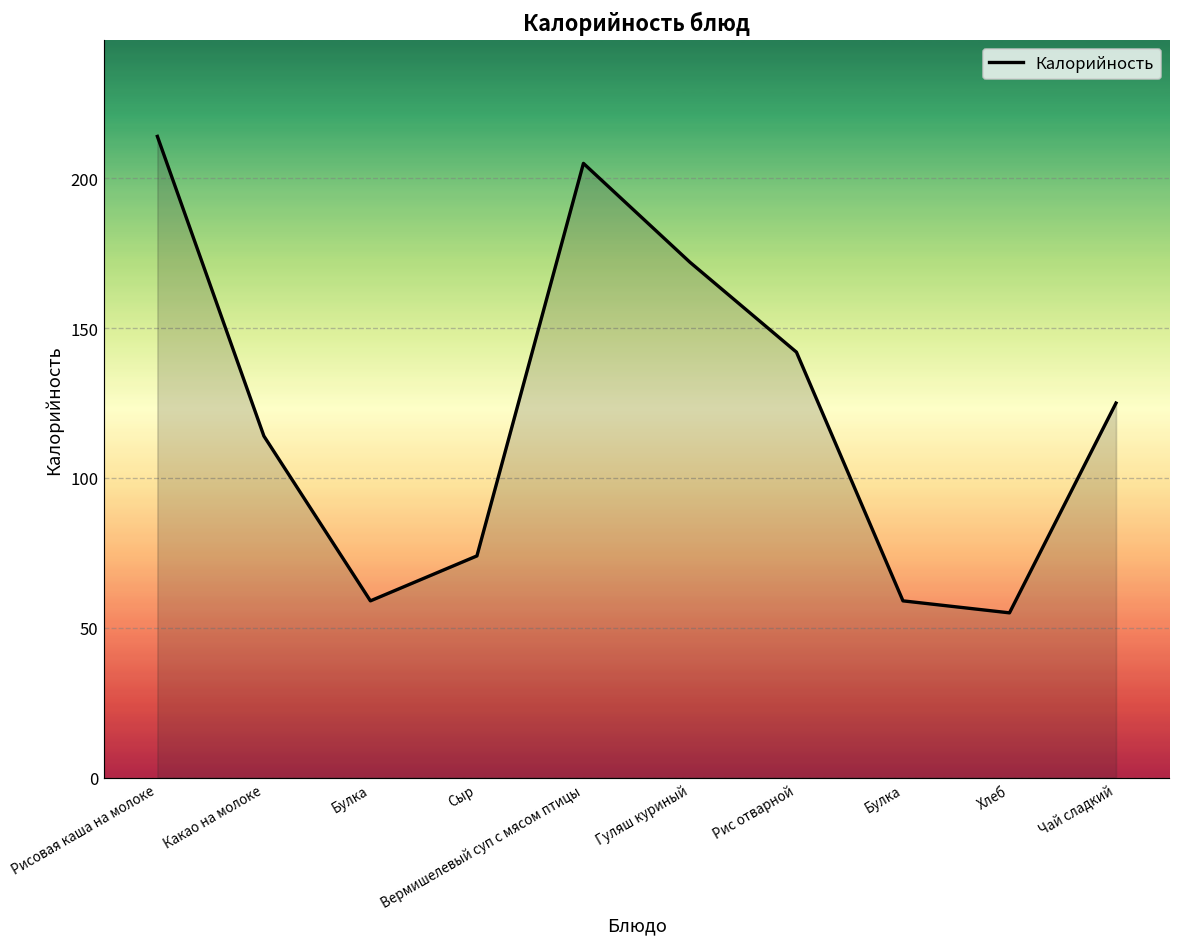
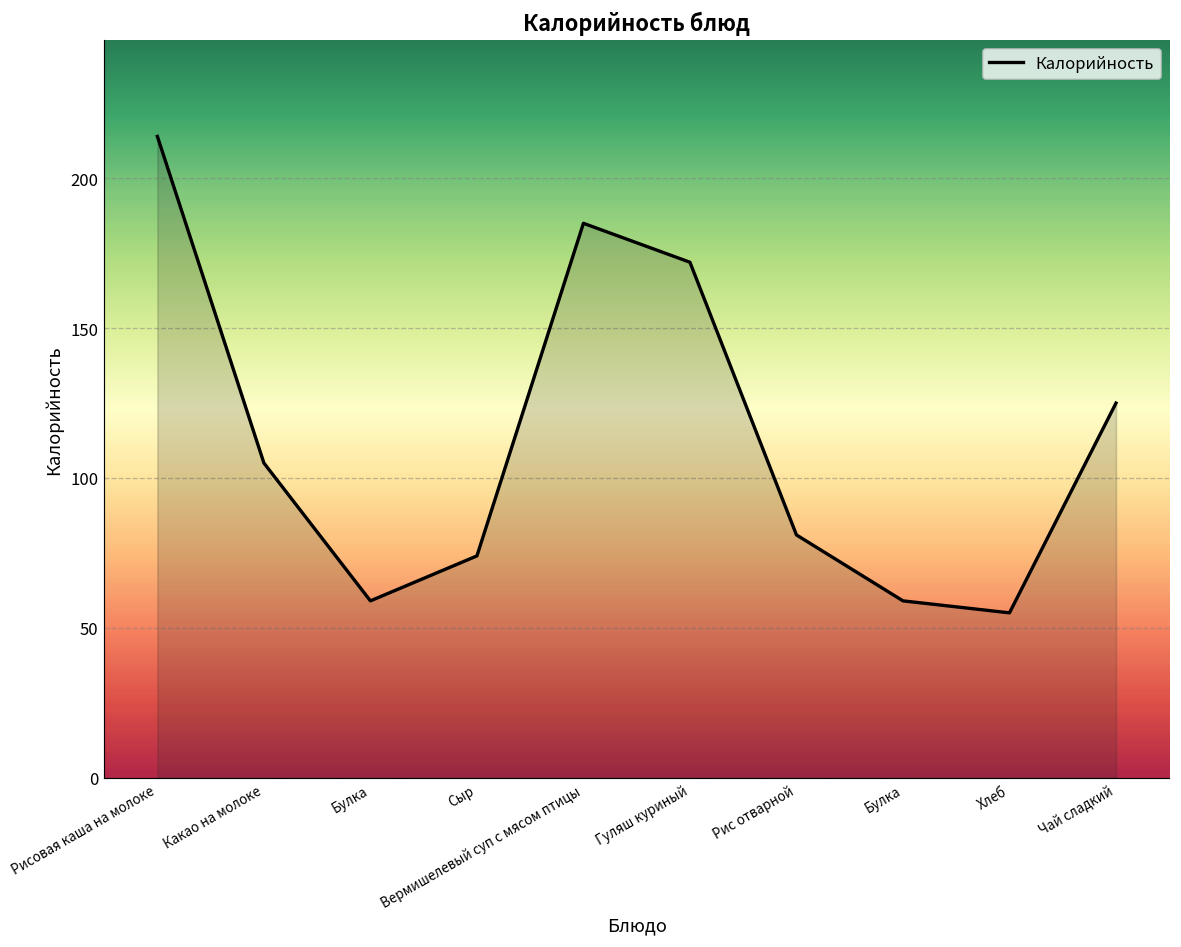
Какао на молоке: 114 -> 105
Вермишелевый суп с мясом птицы: 205 -> 185
Рис отварной: 142 -> 81
